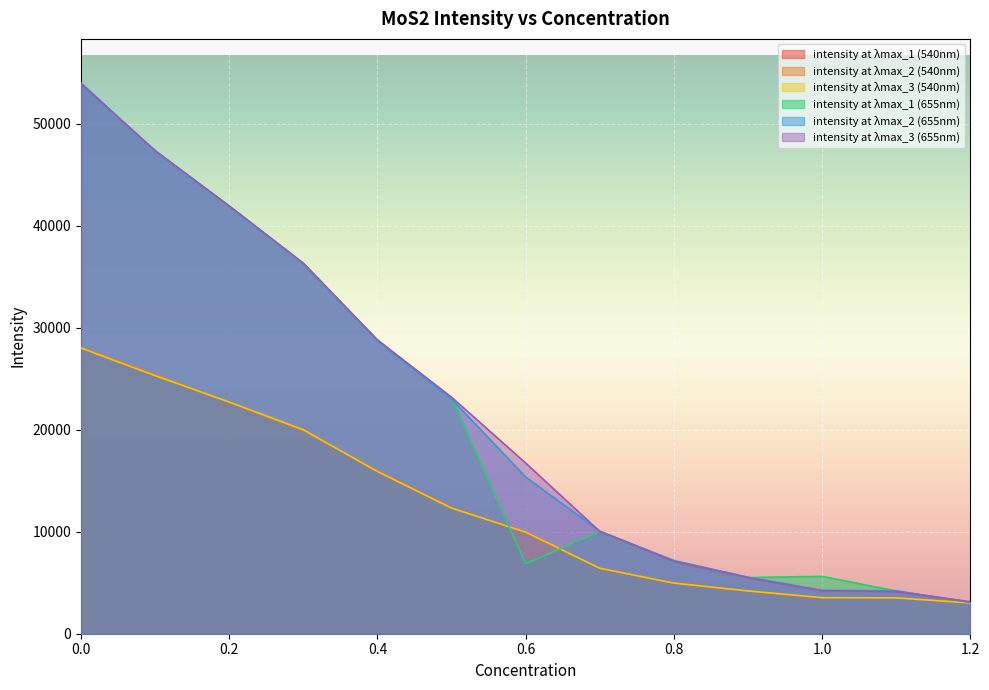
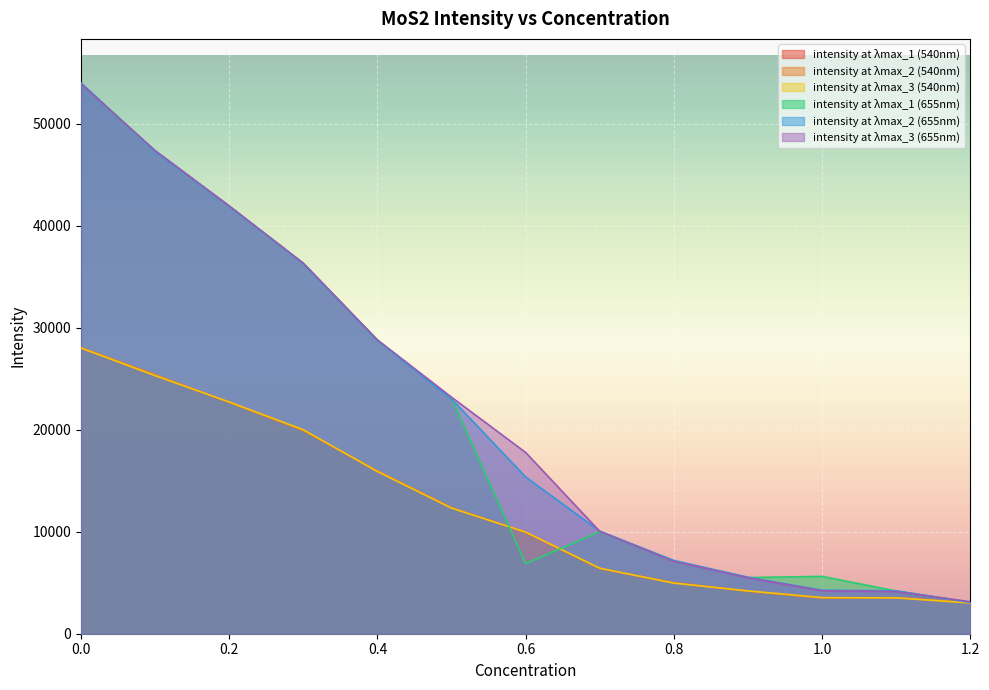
intensity at λmax_3 (655nm), 0.6: 16700 -> 17800
